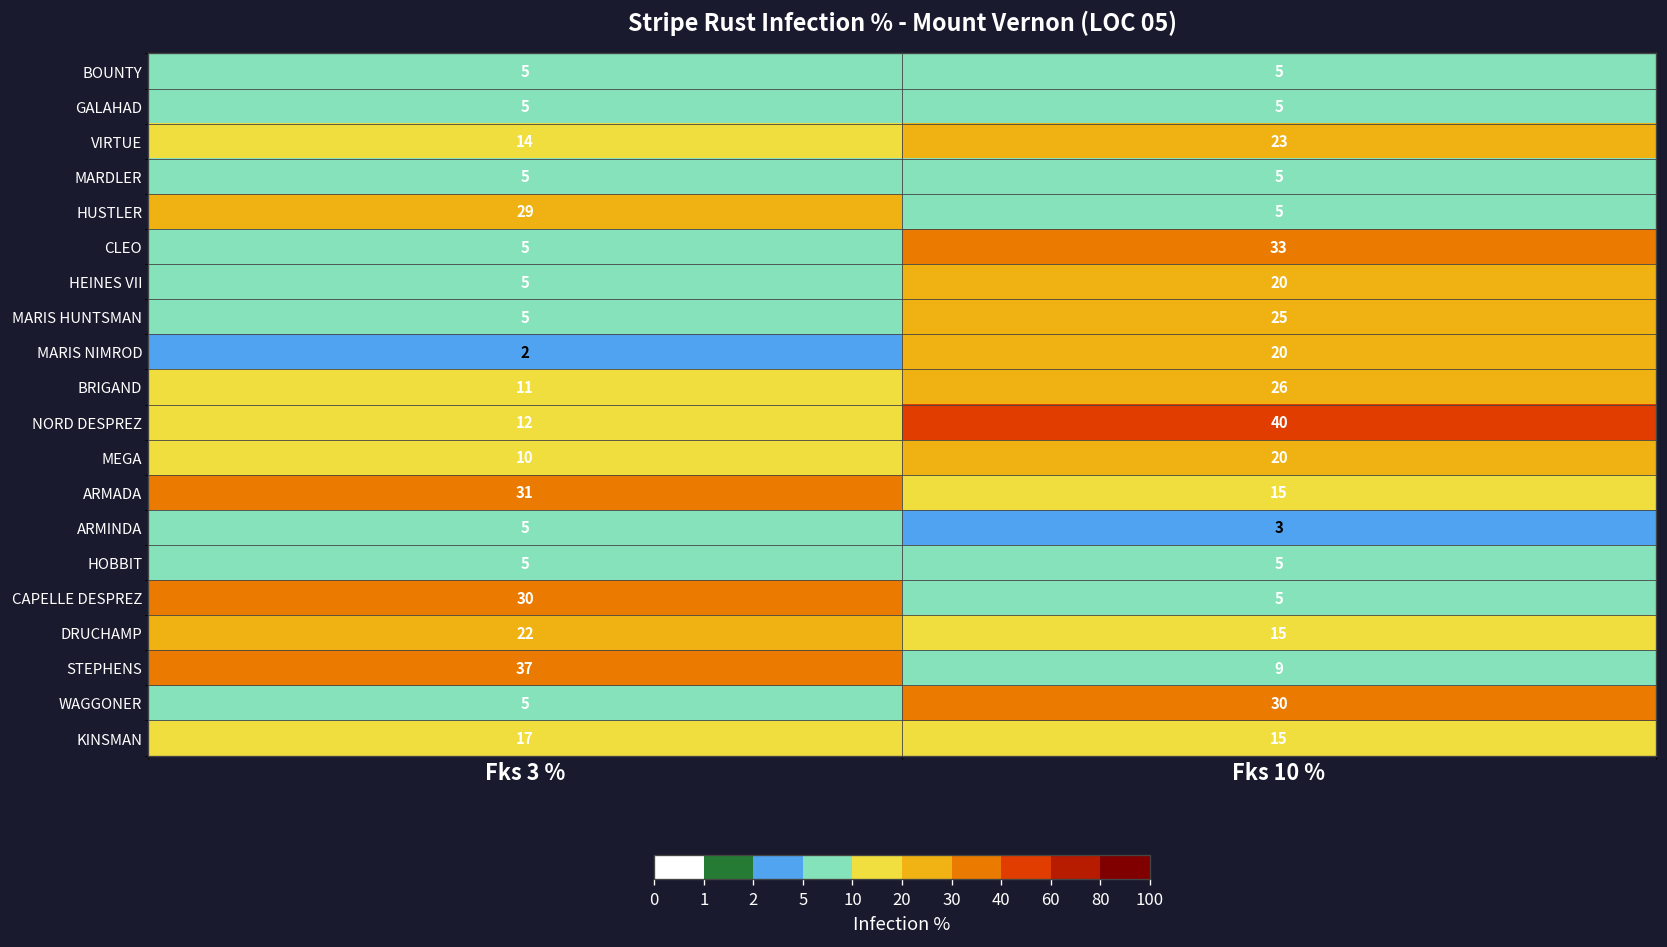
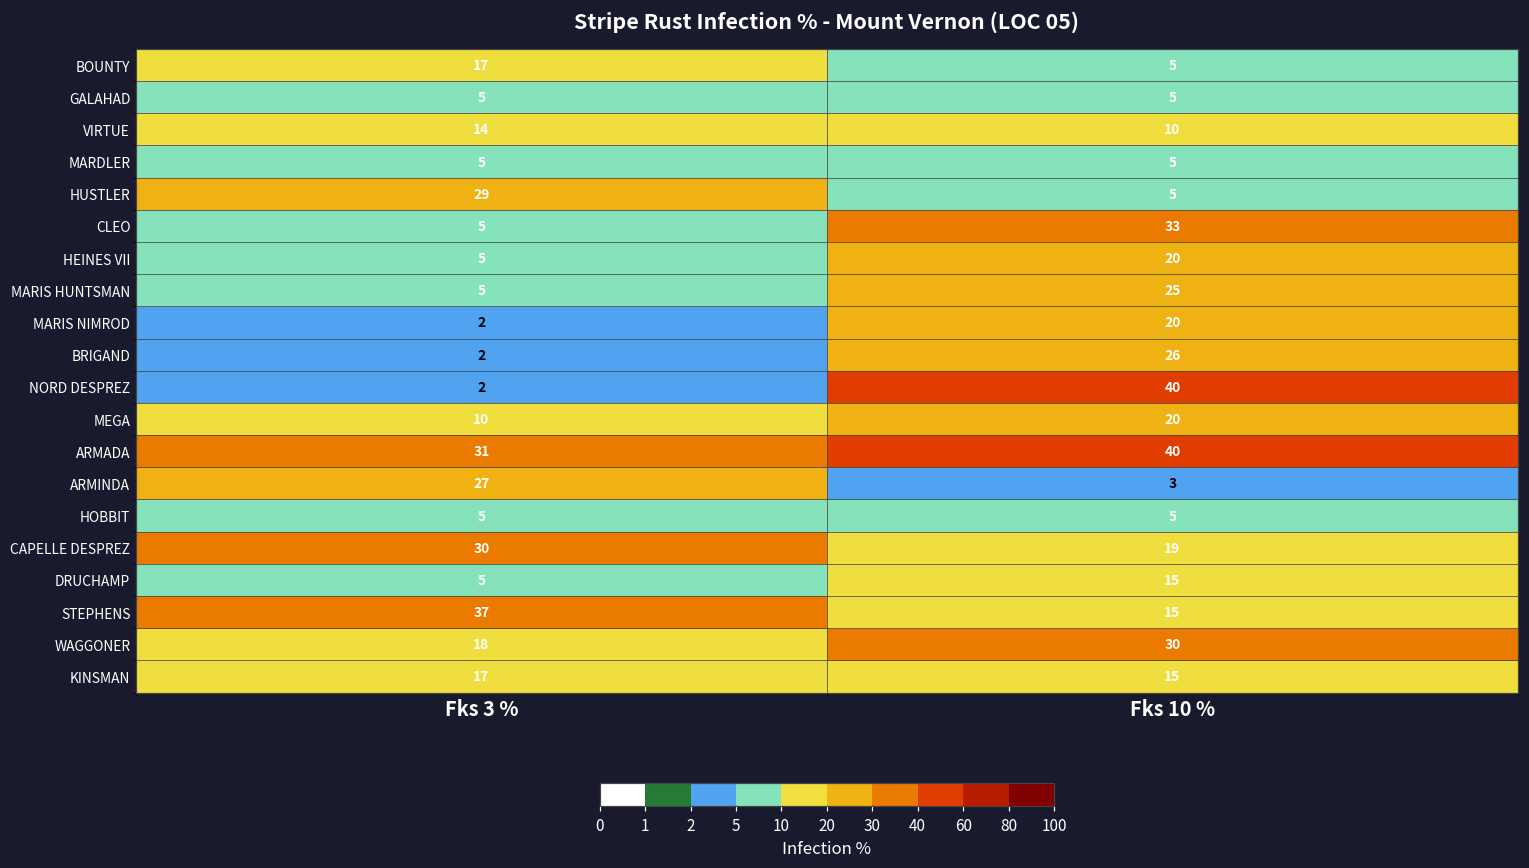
BOUNTY, Fks 3 %: 5 -> 17
VIRTUE, Fks 10 %: 23 -> 10
BRIGAND, Fks 3 %: 11 -> 2
NORD DESPREZ, Fks 3 %: 12 -> 2
ARMADA, Fks 10 %: 15 -> 40
ARMINDA, Fks 3 %: 5 -> 27
CAPELLE DESPREZ, Fks 10 %: 5 -> 19
DRUCHAMP, Fks 3 %: 22 -> 5
STEPHENS, Fks 10 %: 9 -> 15
WAGGONER, Fks 3 %: 5 -> 18
